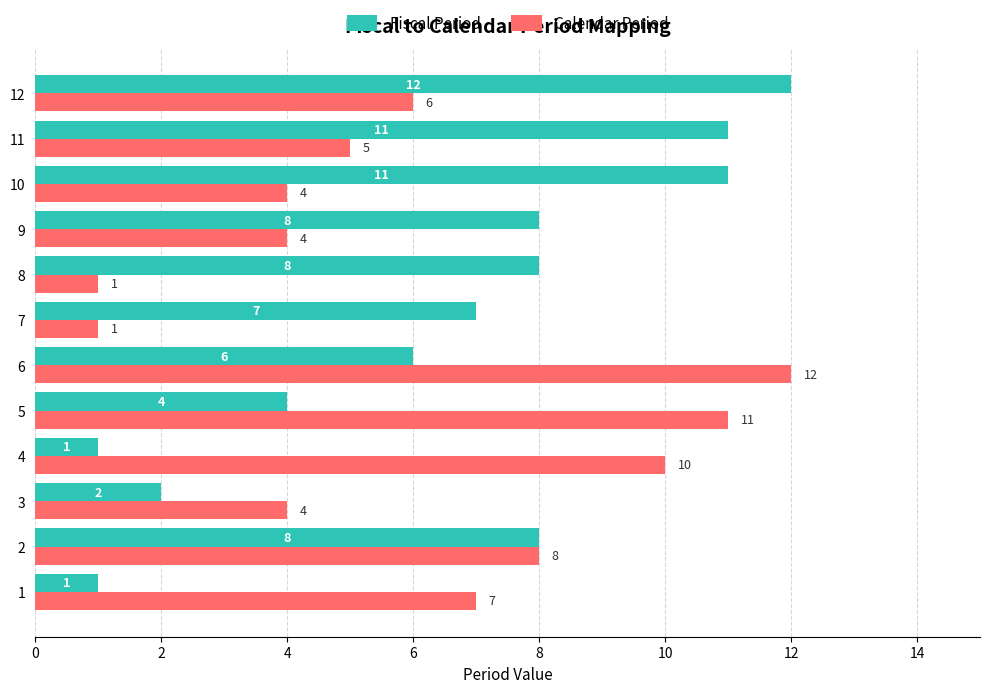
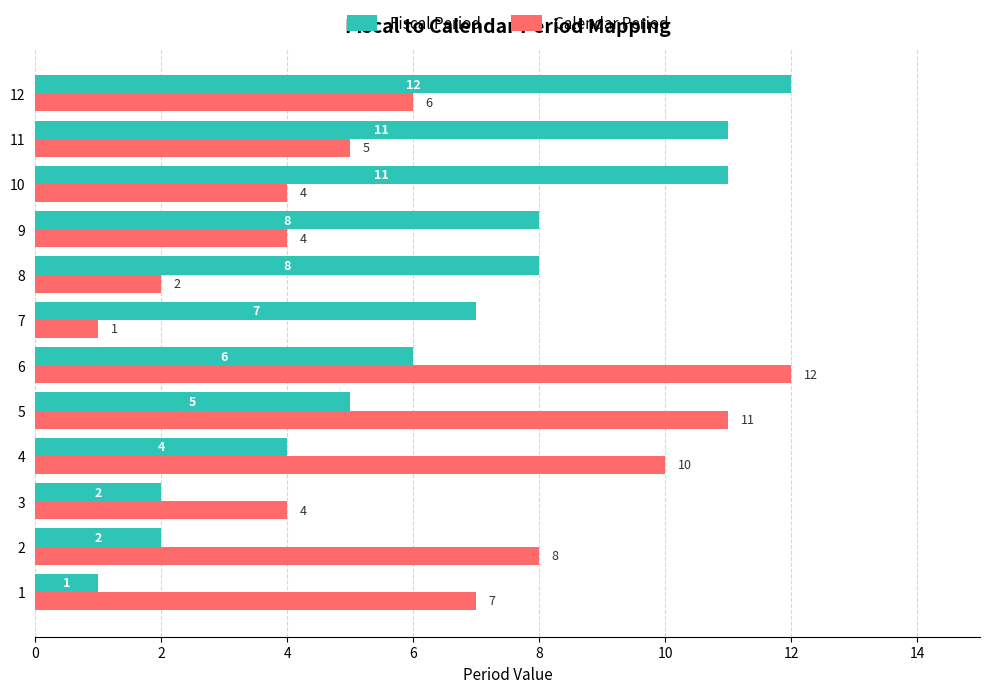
Calendar Period, 8: 1 -> 2
Fiscal Period, 5: 4 -> 5
Fiscal Period, 4: 1 -> 4
Fiscal Period, 2: 8 -> 2
